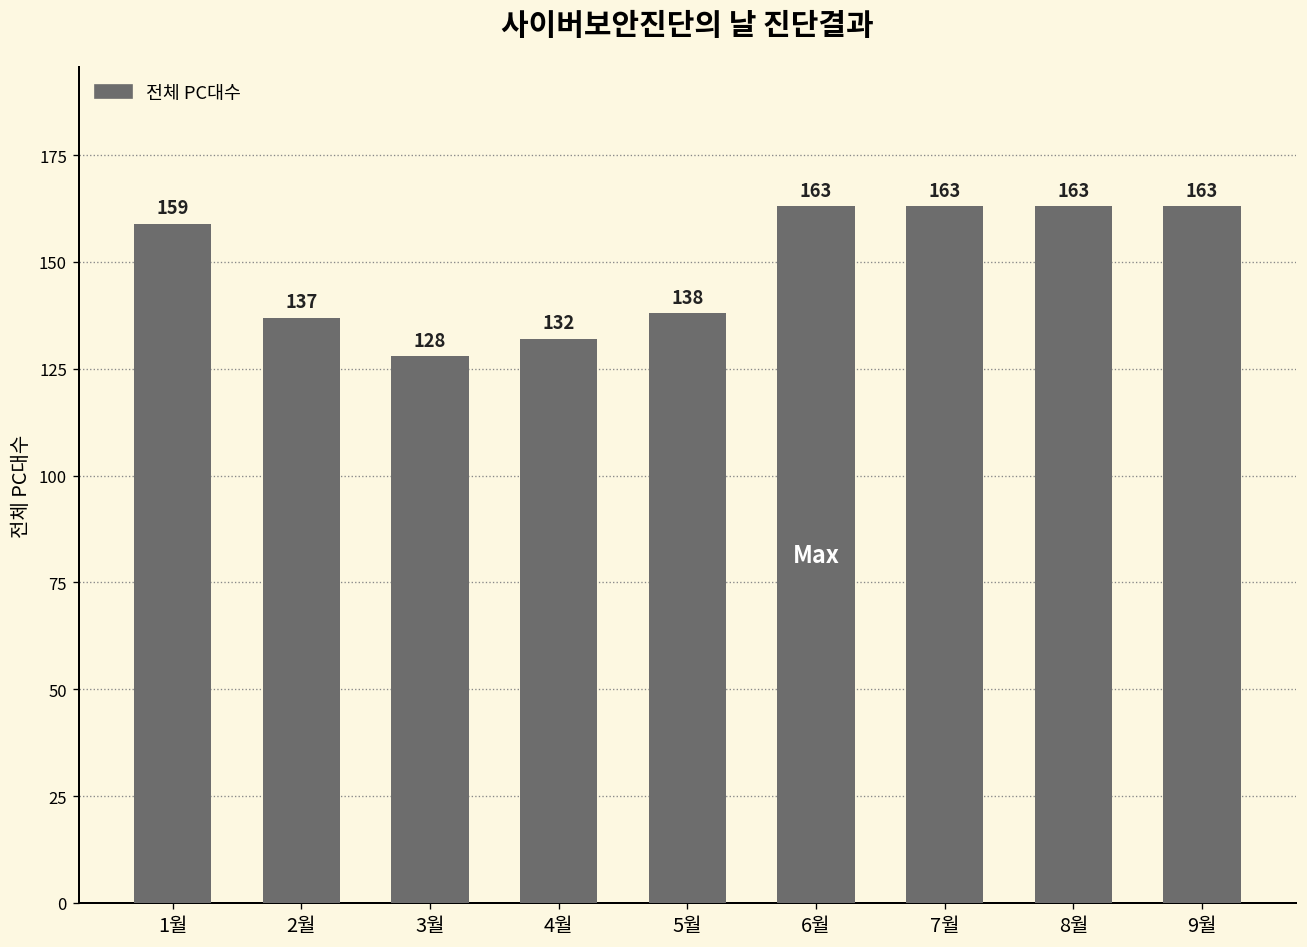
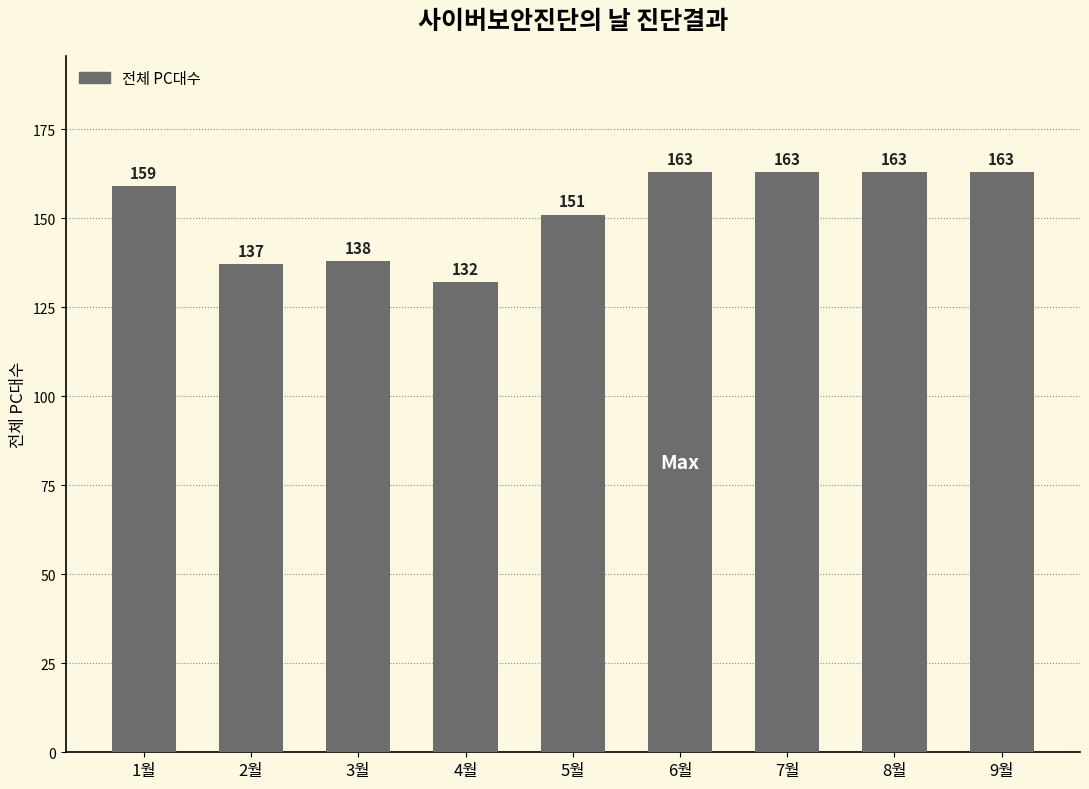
3월: 128 -> 138
5월: 138 -> 151
